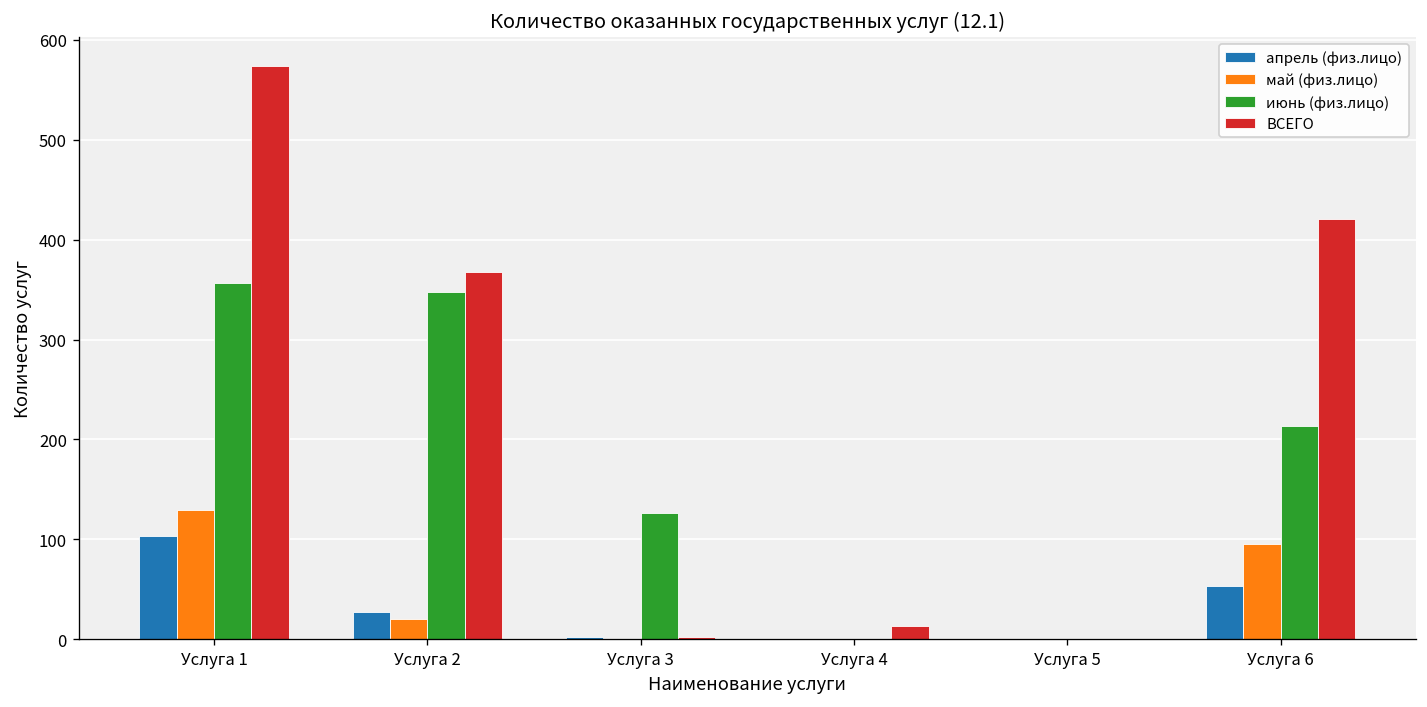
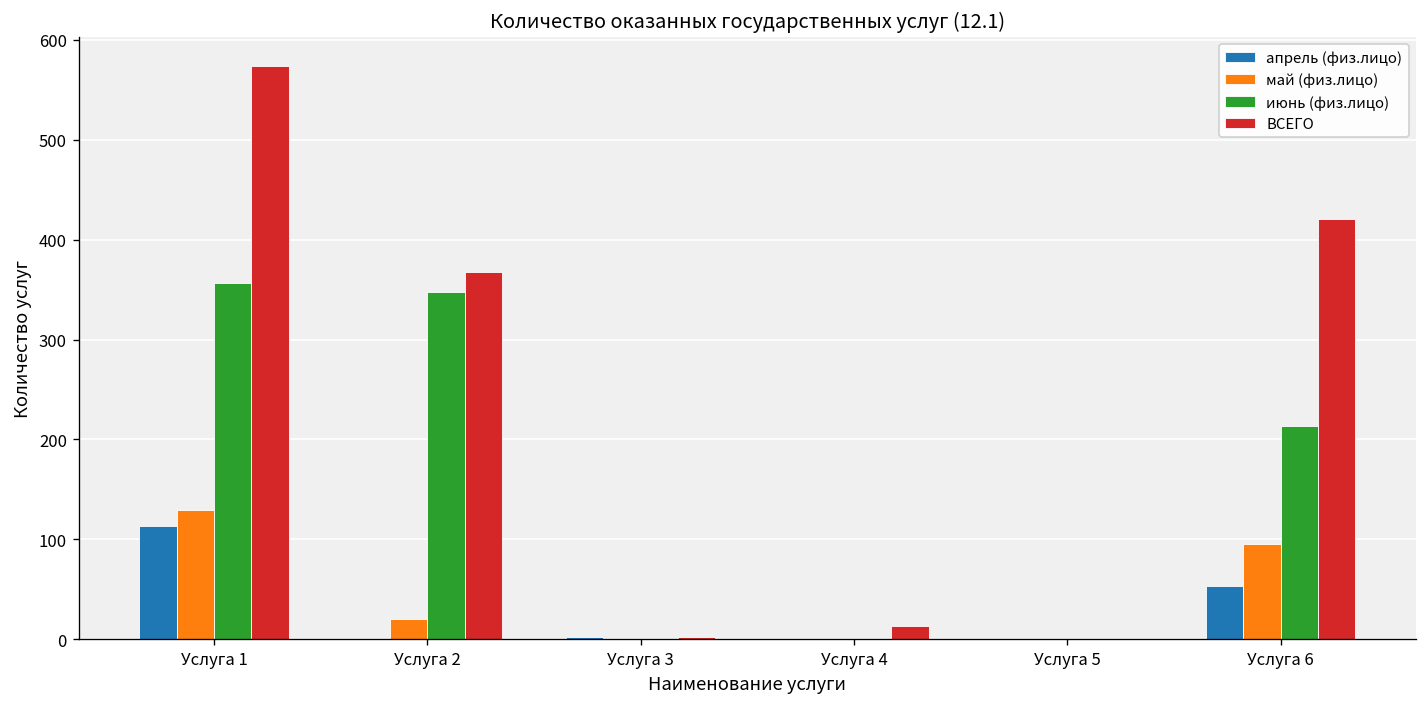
апрель (физ.лицо), Услуга 1: 100 -> 110
апрель (физ.лицо), Услуга 2: 30 -> 0
июнь (физ.лицо), Услуга 3: 130 -> 0
